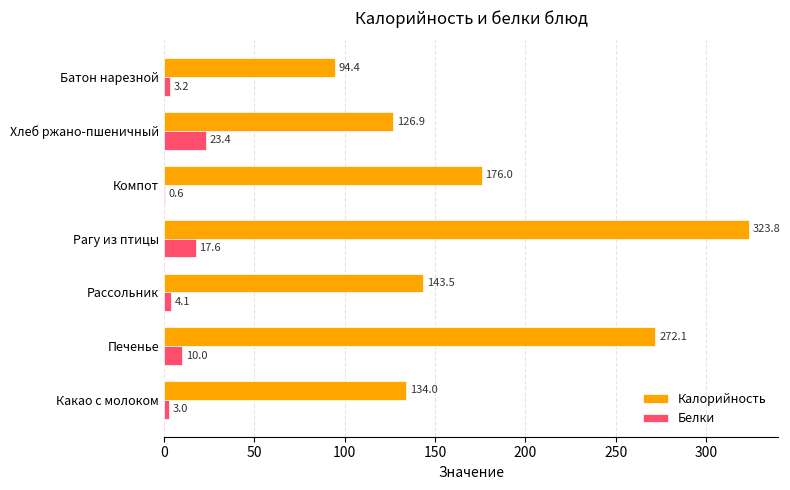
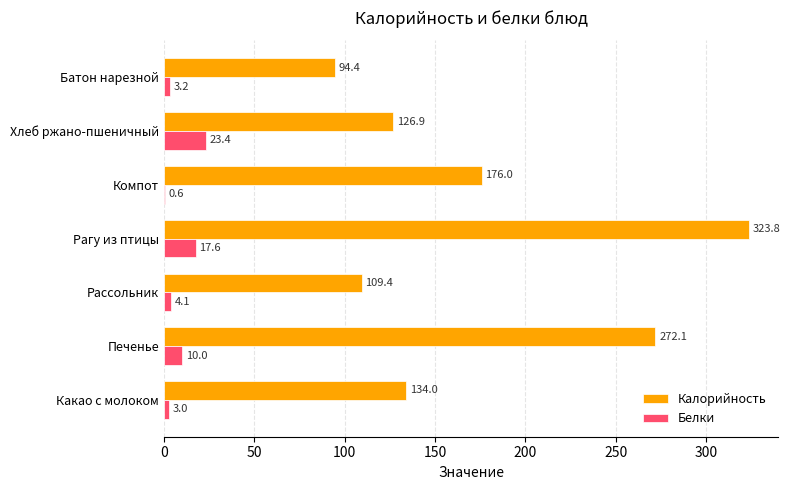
Калорийность, Рассольник: 143.5 -> 109.4
